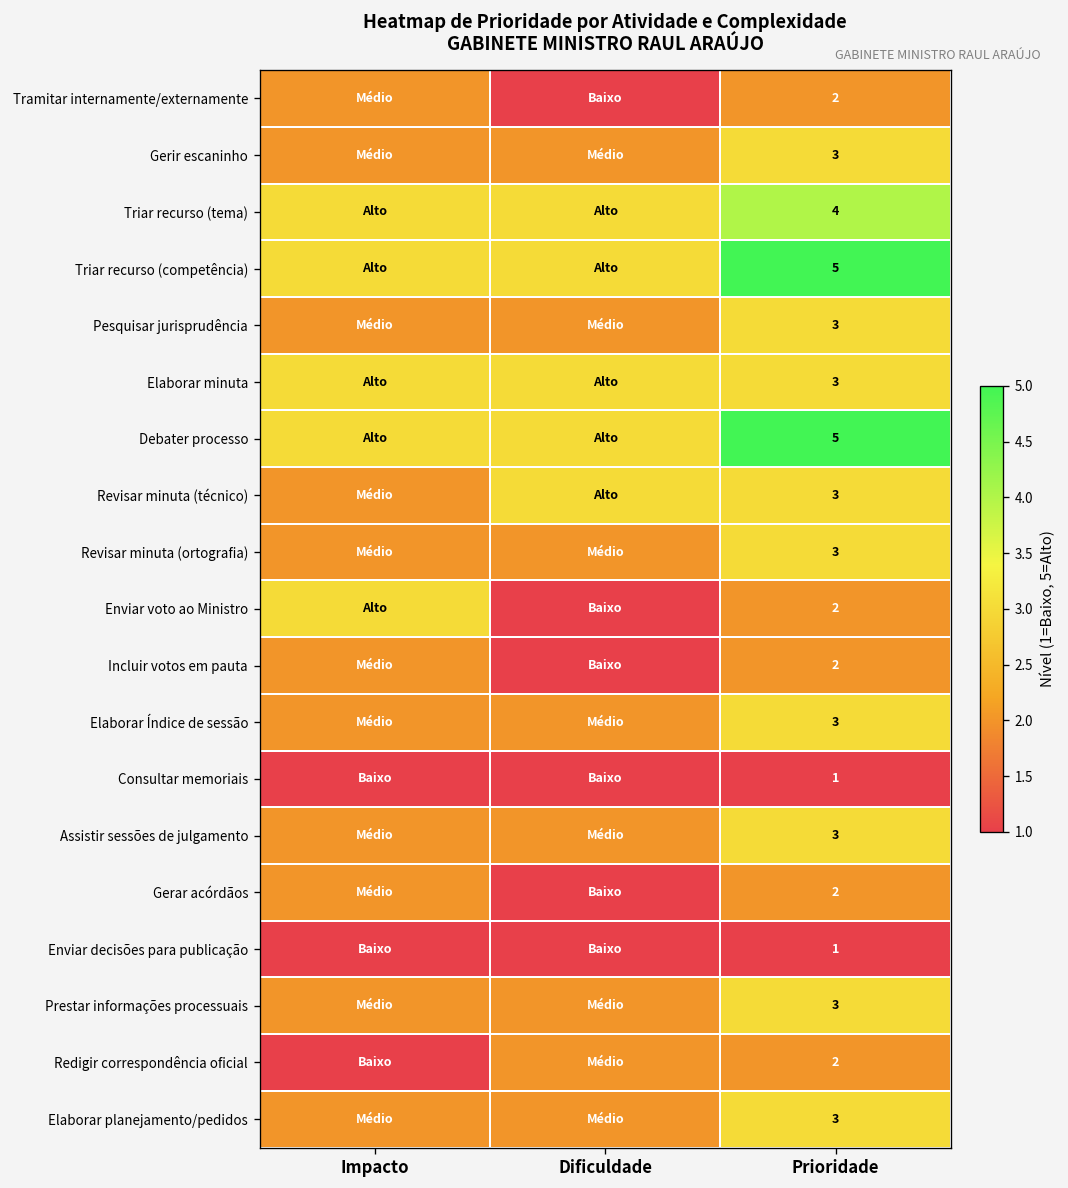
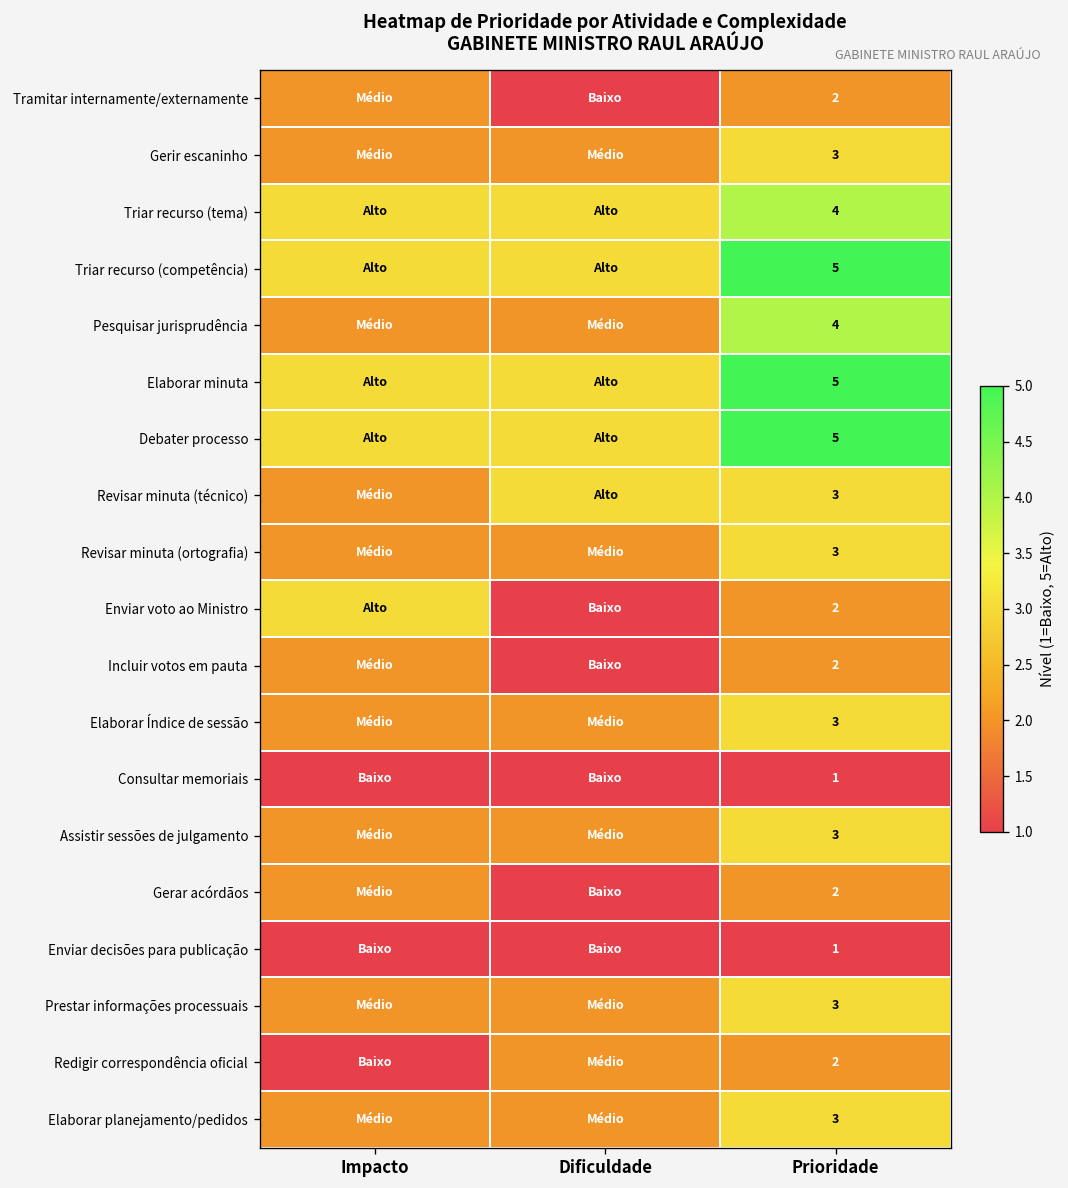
Pesquisar jurisprudência, Prioridade: 3 -> 4
Elaborar minuta, Prioridade: 3 -> 5
